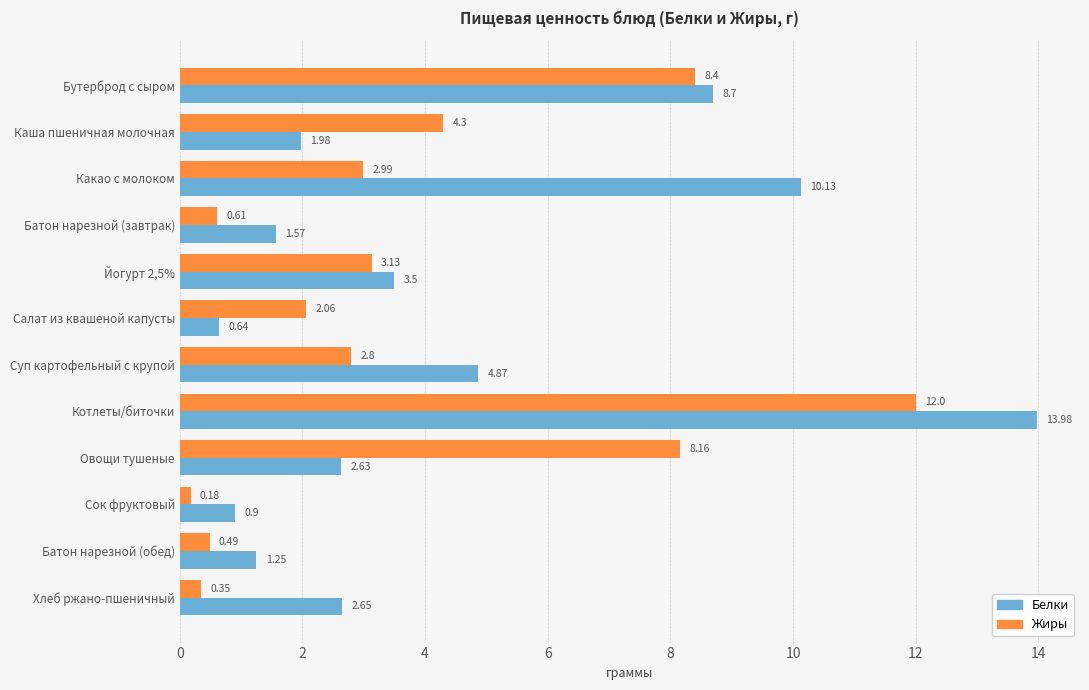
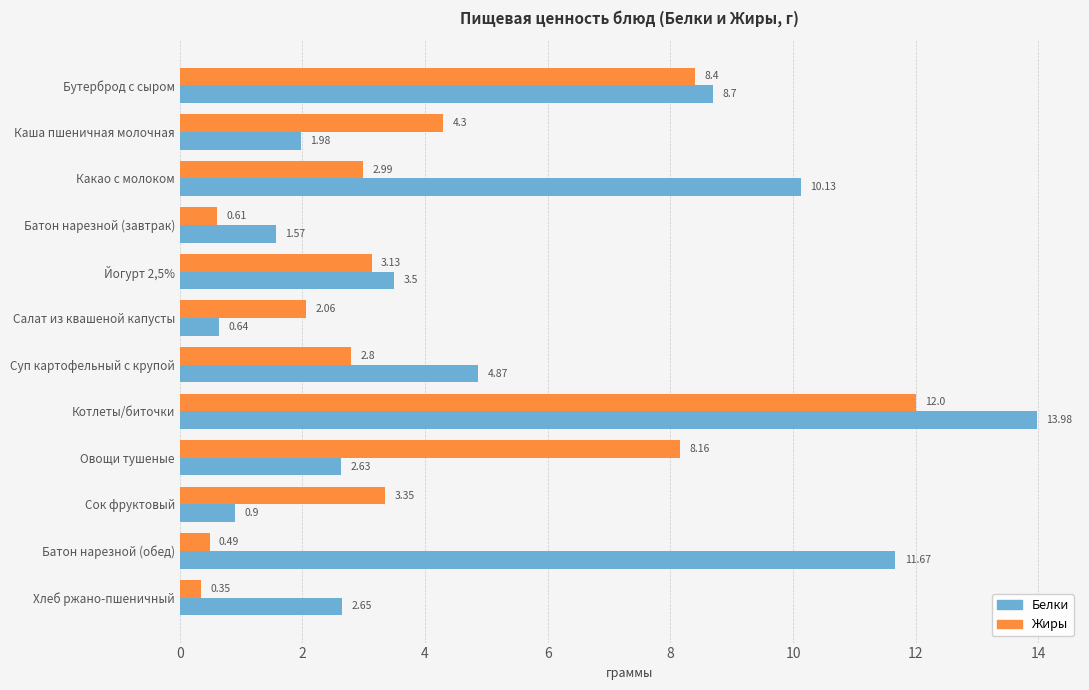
Жиры, Сок фруктовый: 0.18 -> 3.35
Белки, Батон нарезной (обед): 1.25 -> 11.67
